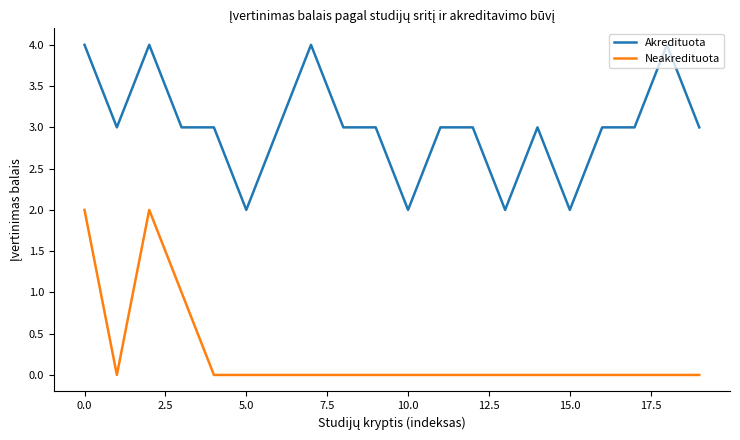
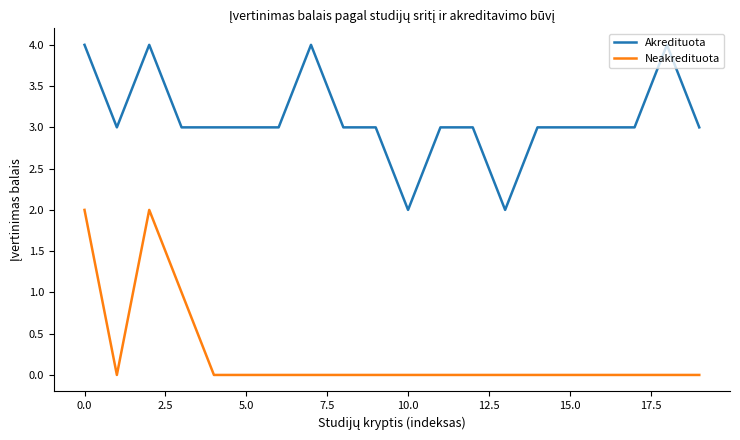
Akredituota, 5.0: 2 -> 3
Akredituota, 15.0: 2 -> 3
